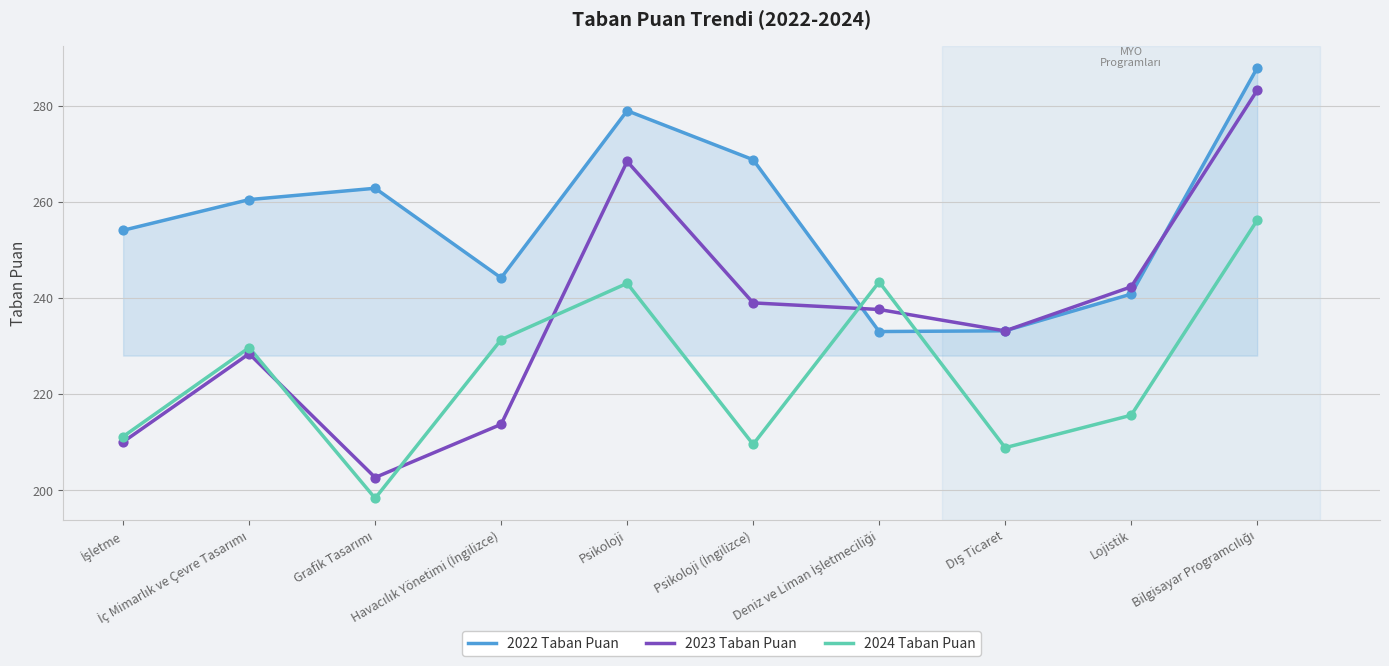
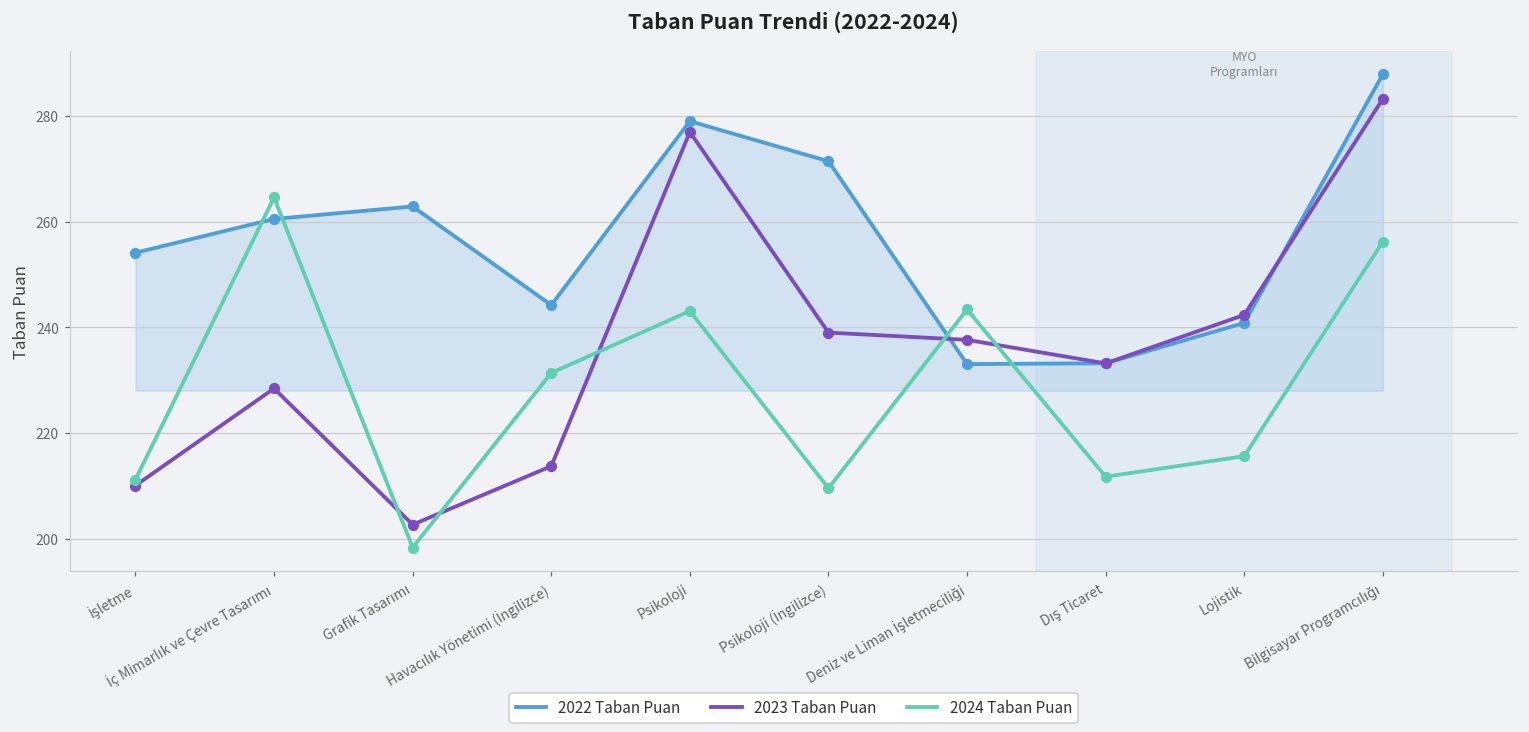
2024 Taban Puan, İç Mimarlık ve Çevre Tasarımı: 230 -> 265
2023 Taban Puan, Psikoloji: 268 -> 277
2022 Taban Puan, Psikoloji (İngilizce): 269 -> 271
2024 Taban Puan, Dış Ticaret: 209 -> 212
